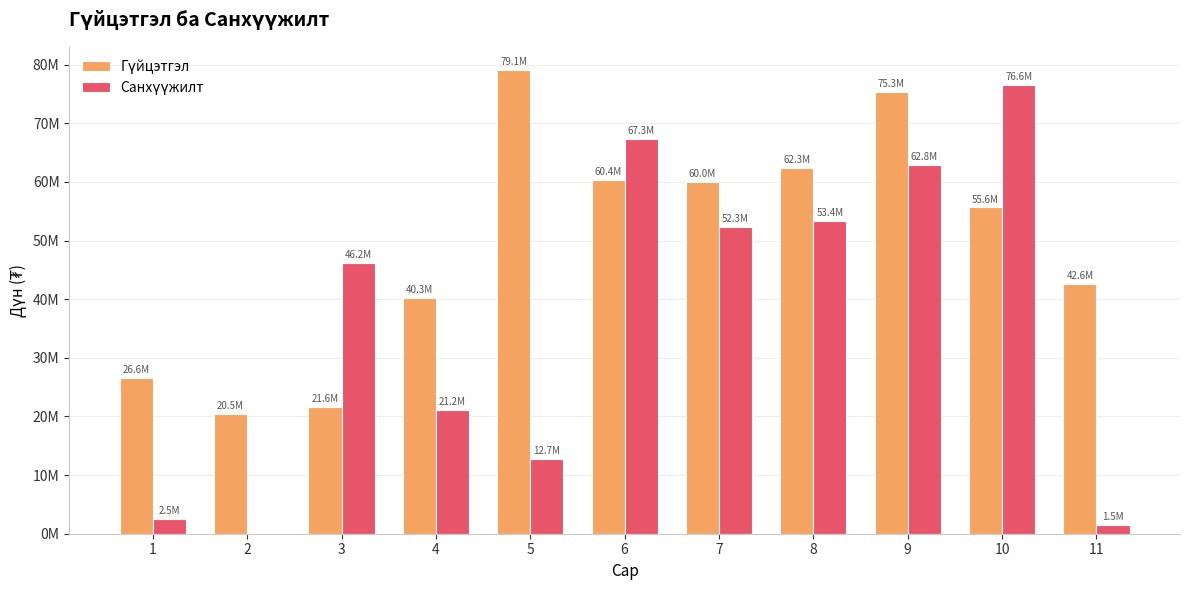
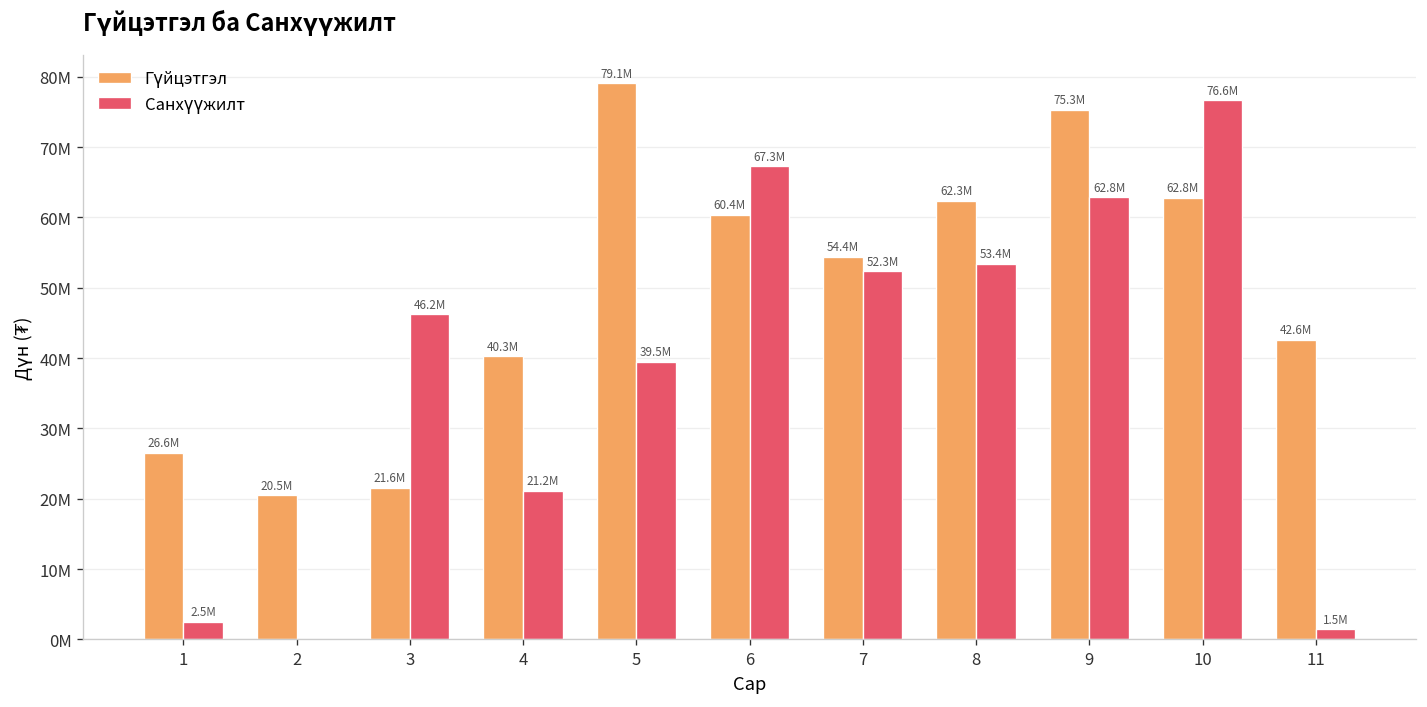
Санхүүжилт, 5: 12.7M -> 39.5M
Гүйцэтгэл, 7: 60.0M -> 54.4M
Гүйцэтгэл, 10: 55.6M -> 62.8M
